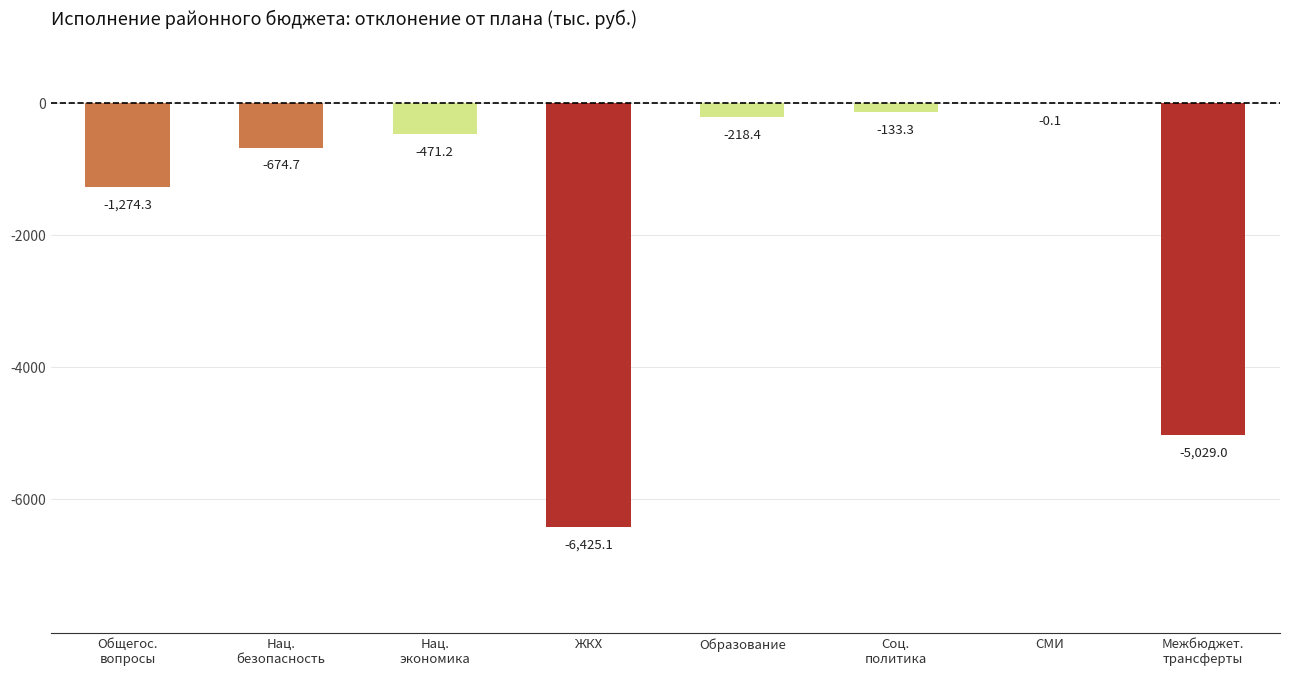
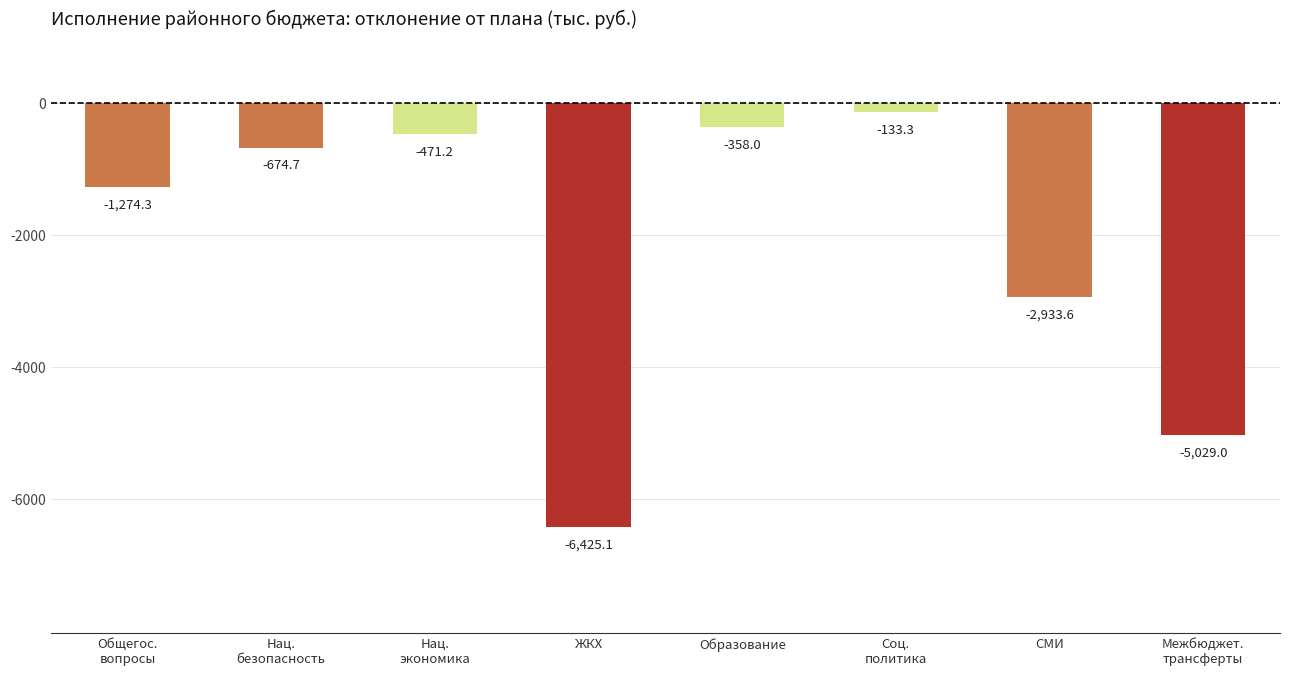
Образование: -218.4 -> -358.0
СМИ: -0.1 -> -2,933.6
